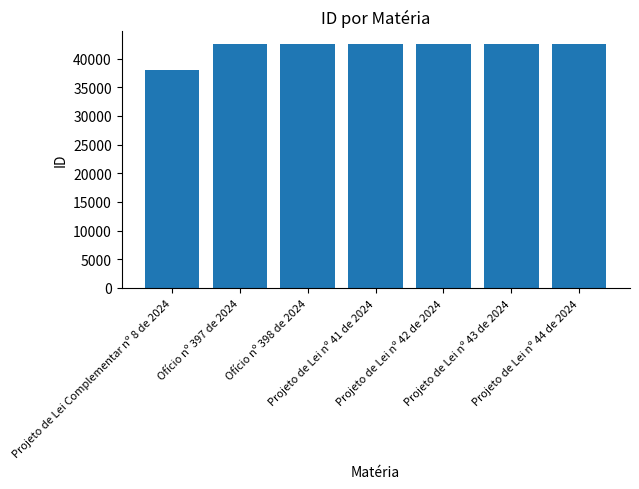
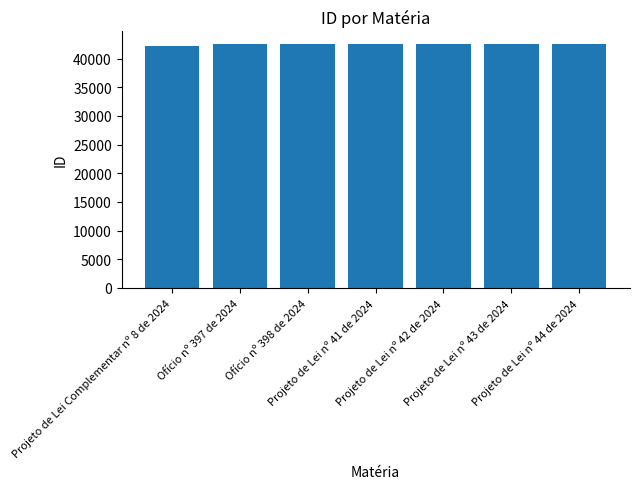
Projeto de Lei Complementar nº 8 de 2024: 38000 -> 42000
